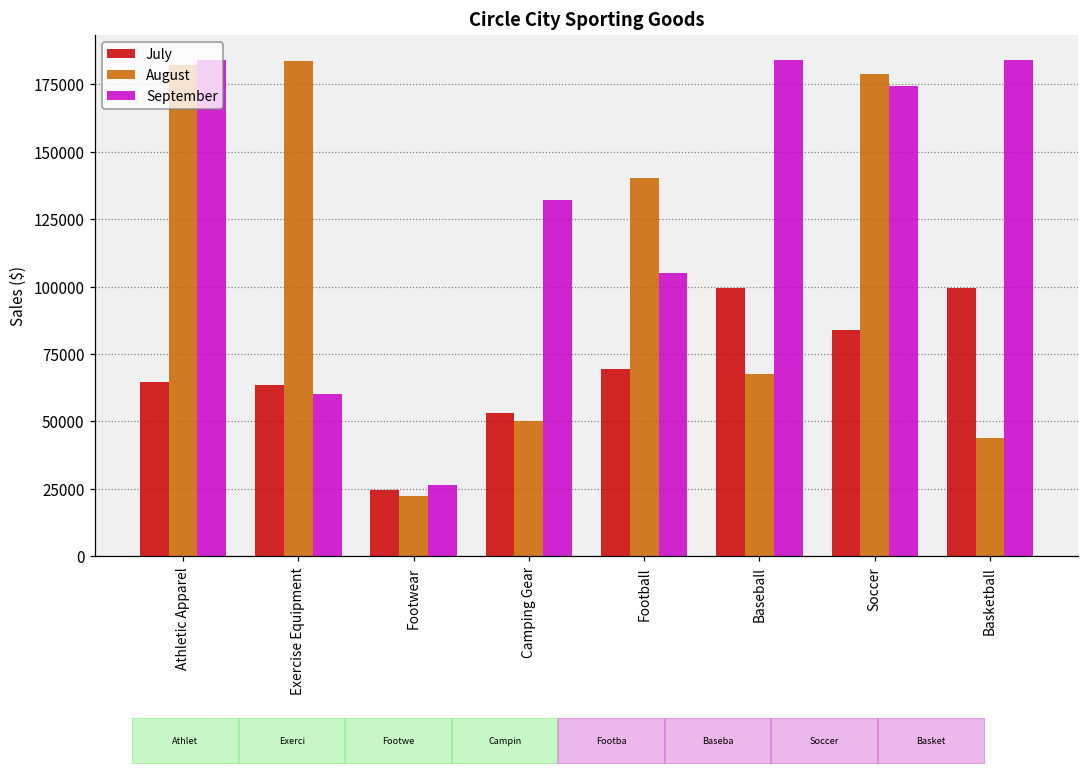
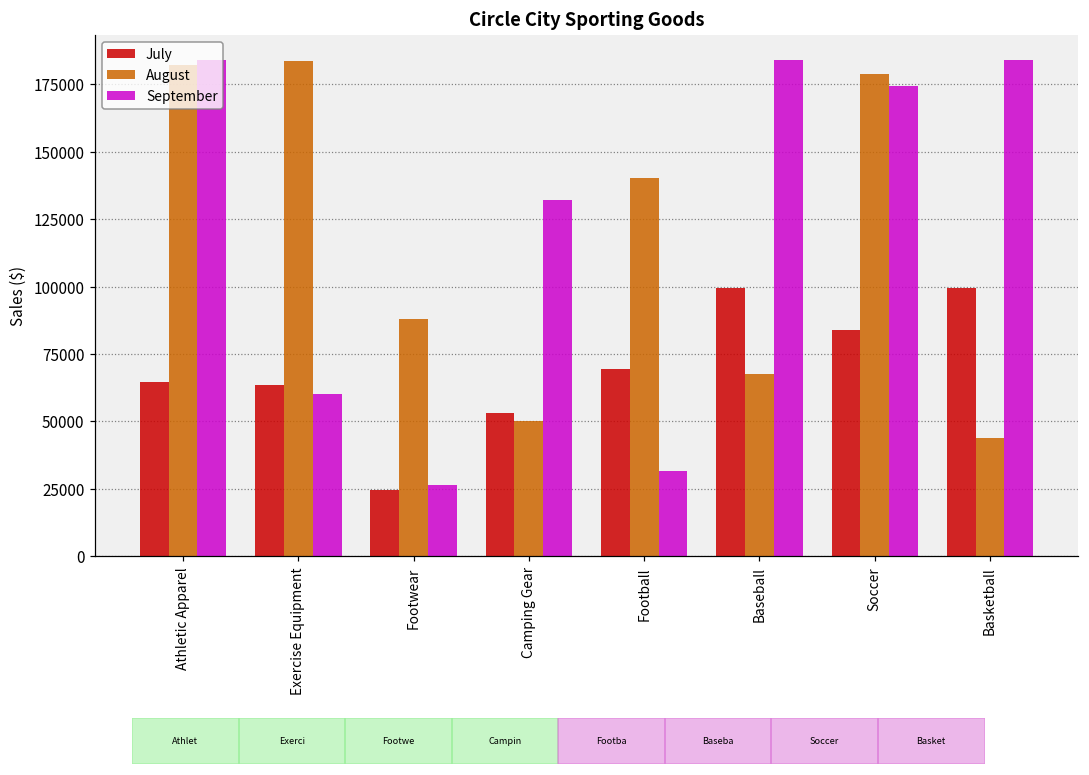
August, Footwear: 22000 -> 88000
September, Football: 105000 -> 32000
